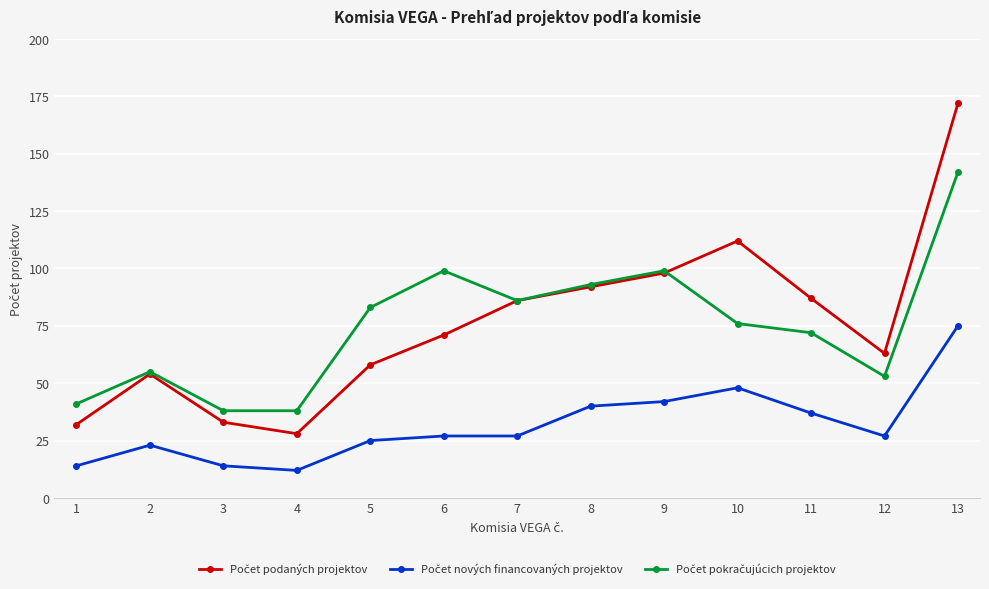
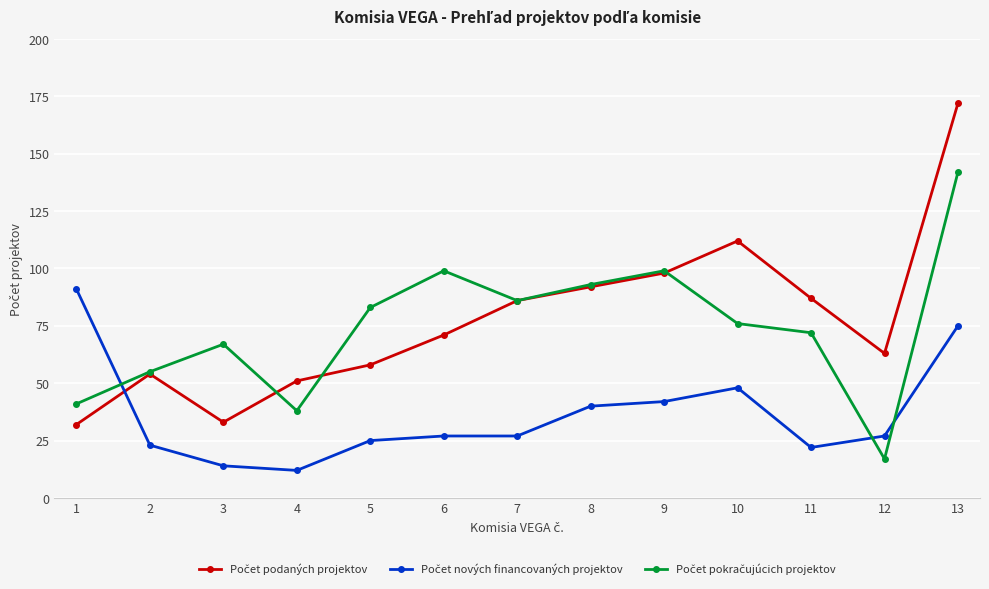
Počet nových financovaných projektov, 1: 14 -> 91
Počet pokračujúcich projektov, 3: 38 -> 67
Počet podaných projektov, 4: 28 -> 51
Počet nových financovaných projektov, 11: 37 -> 22
Počet pokračujúcich projektov, 12: 53 -> 17
